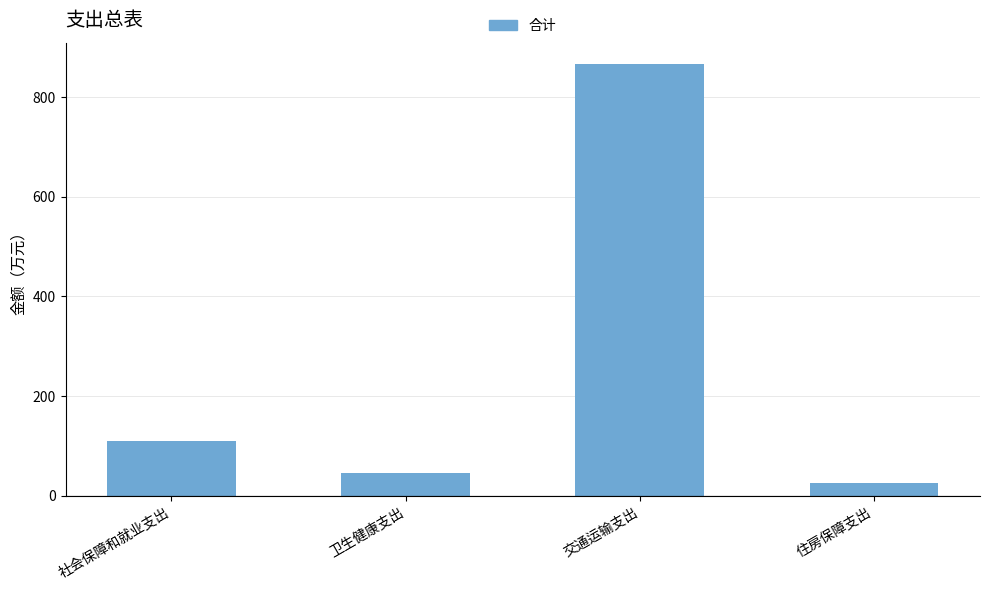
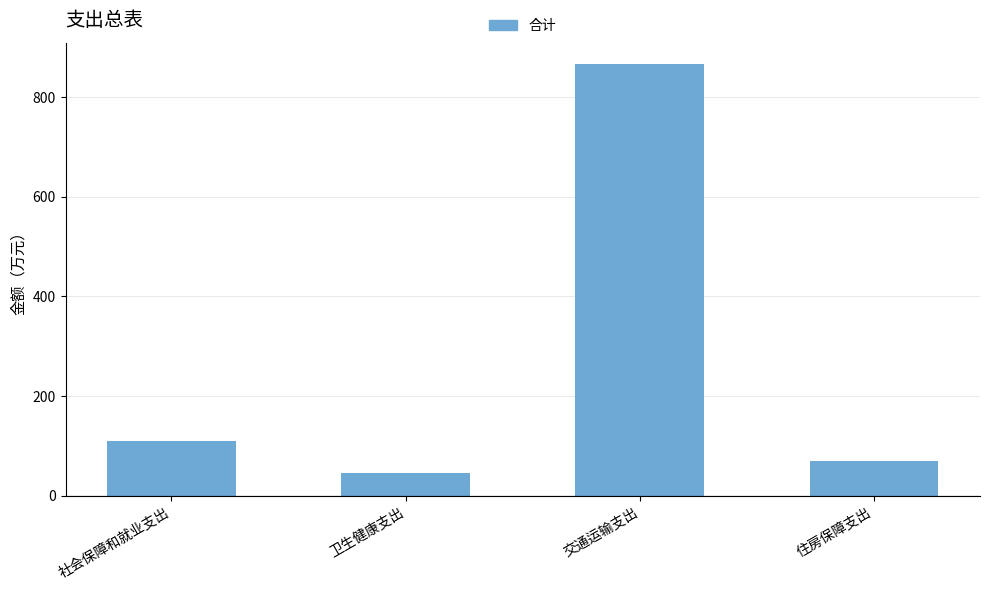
住房保障支出: 20 -> 70
